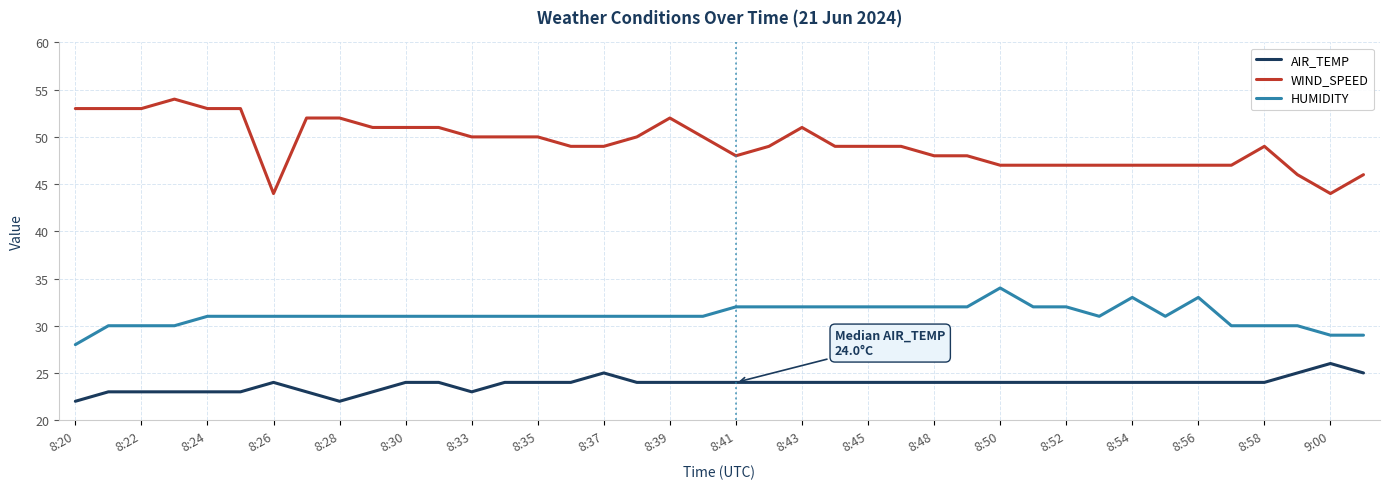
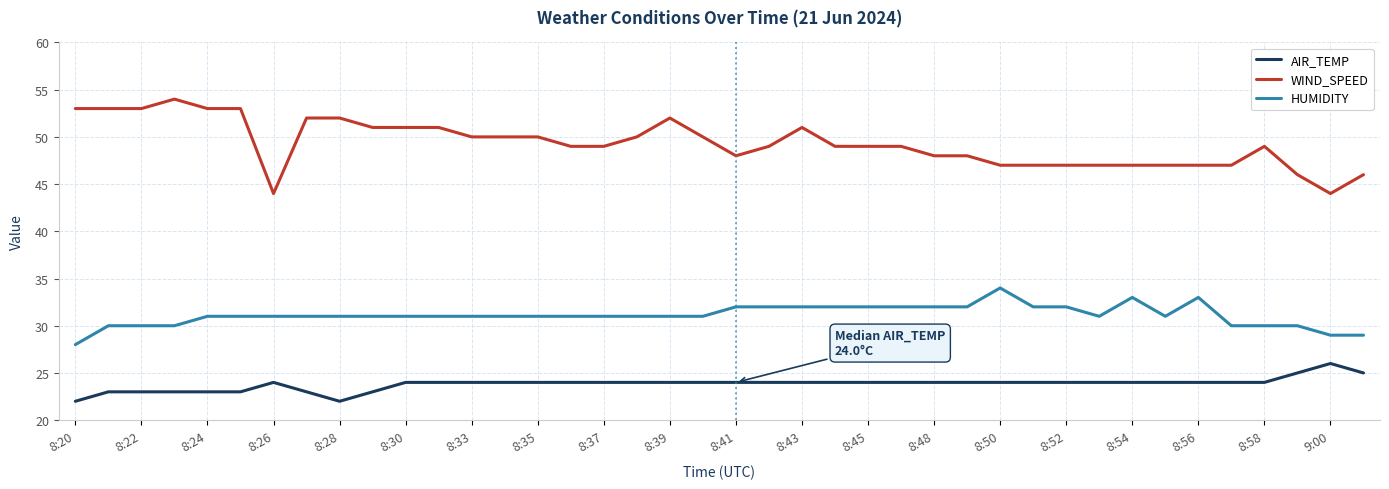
AIR_TEMP, 8:33: 23 -> 24
AIR_TEMP, 8:37: 25 -> 24
